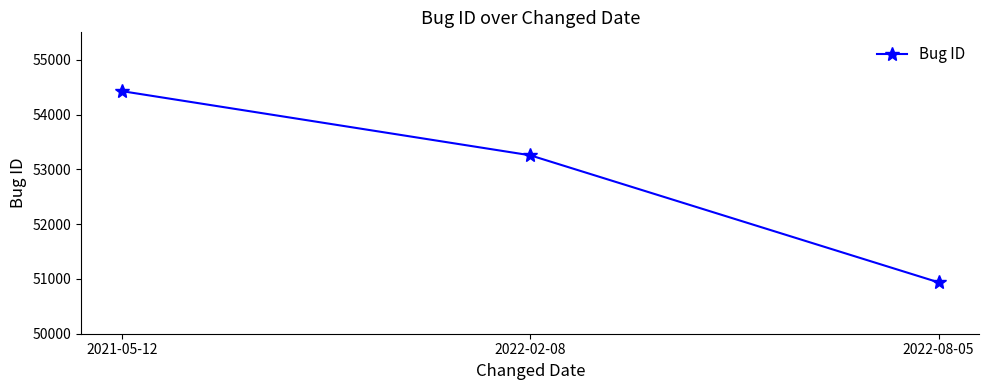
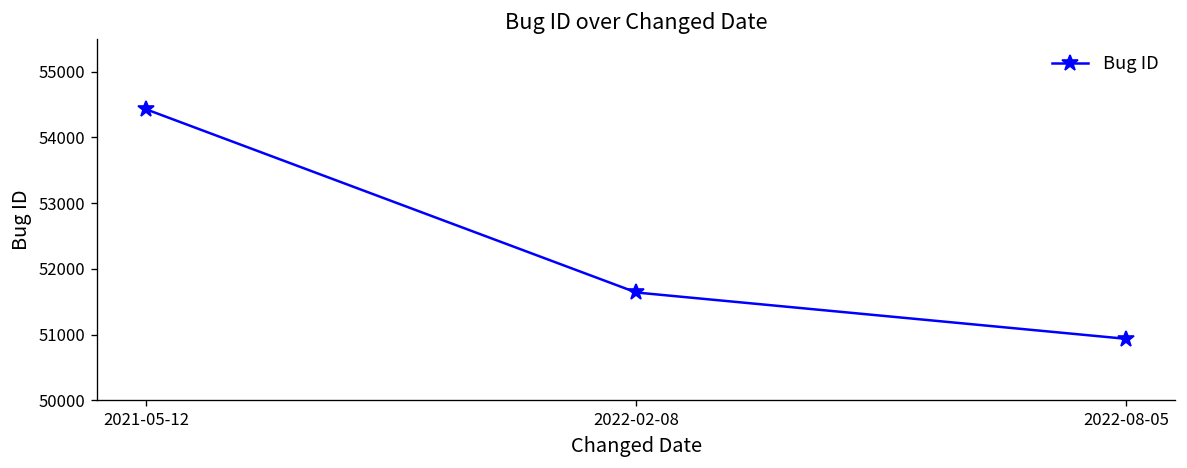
2022-02-08: 53300 -> 51600
